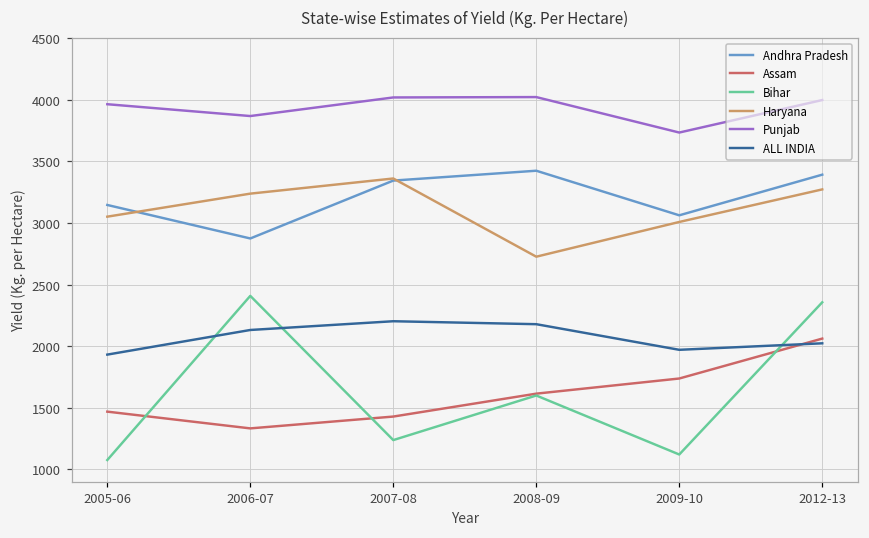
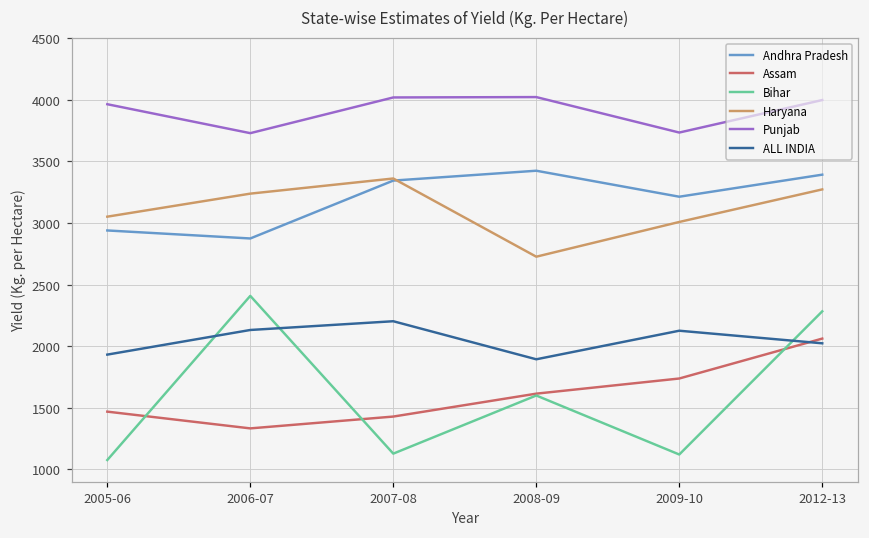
Andhra Pradesh, 2005-06: 3150 -> 2940
Punjab, 2006-07: 3870 -> 3730
Bihar, 2007-08: 1240 -> 1130
ALL INDIA, 2008-09: 2180 -> 1890
Andhra Pradesh, 2009-10: 3060 -> 3210
ALL INDIA, 2009-10: 1970 -> 2130
Bihar, 2012-13: 2360 -> 2280
